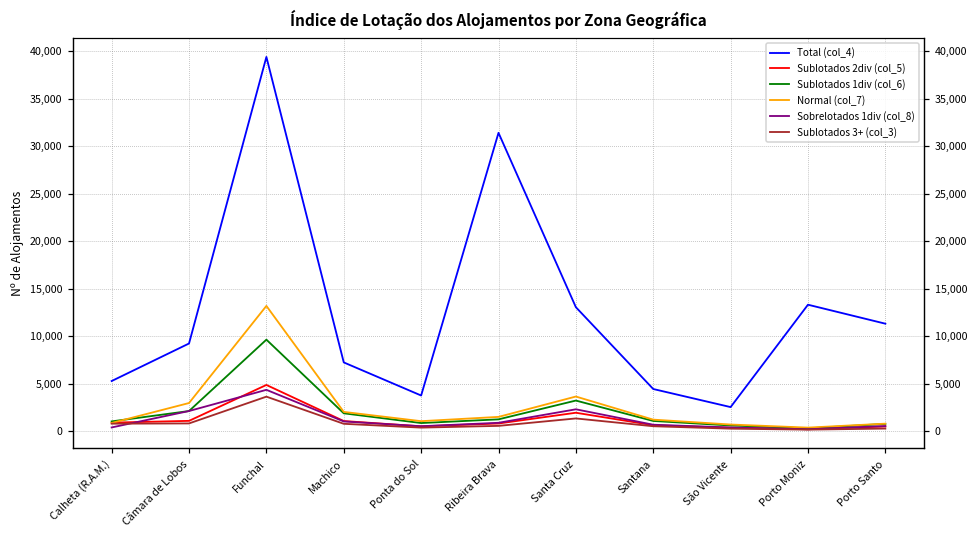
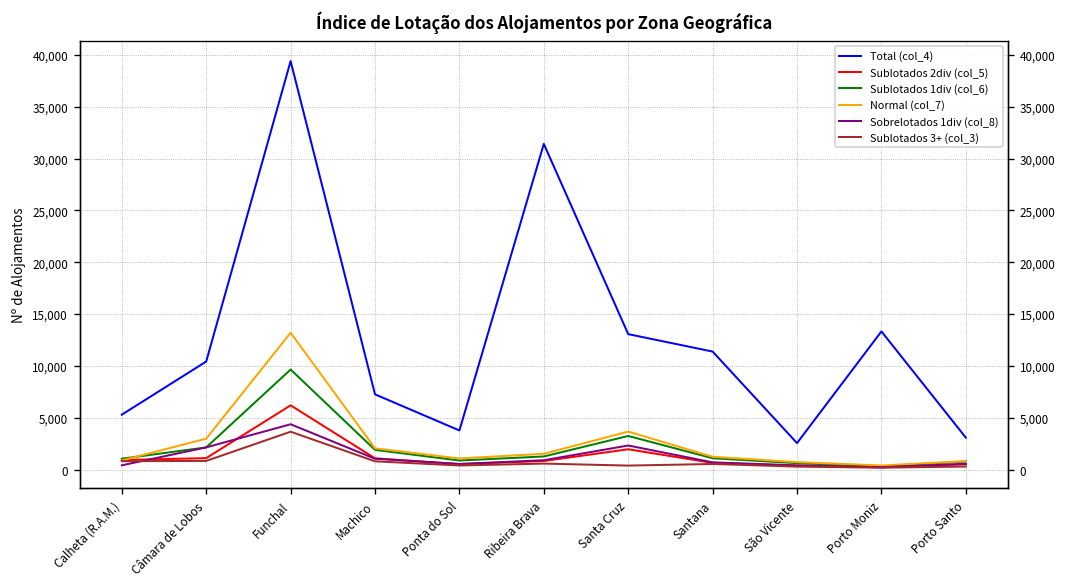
Total (col_4), Câmara de Lobos: 9,000 -> 10,000
Sublotados 2div (col_5), Funchal: 5,000 -> 6,000
Sublotados 3+ (col_3), Santa Cruz: 1,000 -> 0
Total (col_4), Santana: 4,000 -> 11,000
Total (col_4), Porto Santo: 11,000 -> 3,000
